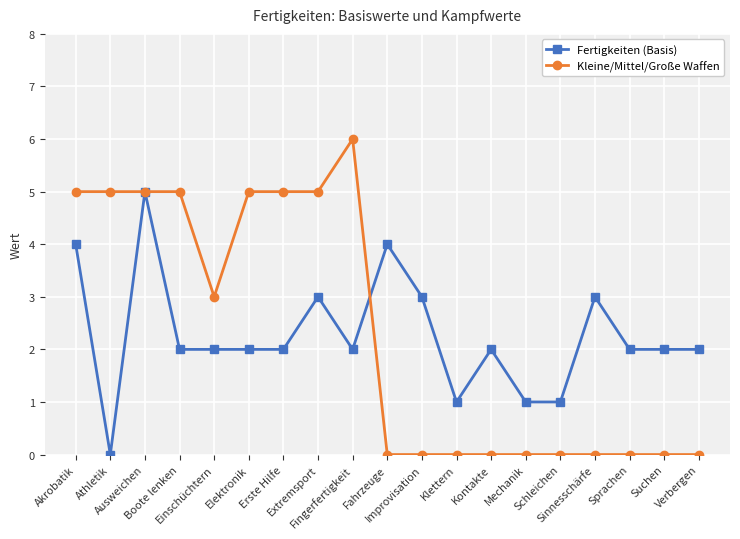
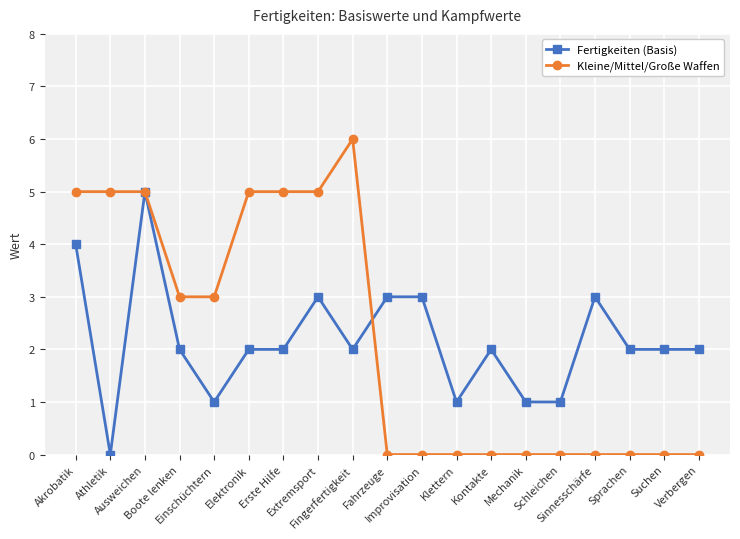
Kleine/Mittel/Große Waffen, Boote lenken: 5 -> 3
Fertigkeiten (Basis), Einschüchtern: 2 -> 1
Fertigkeiten (Basis), Fahrzeuge: 4 -> 3
